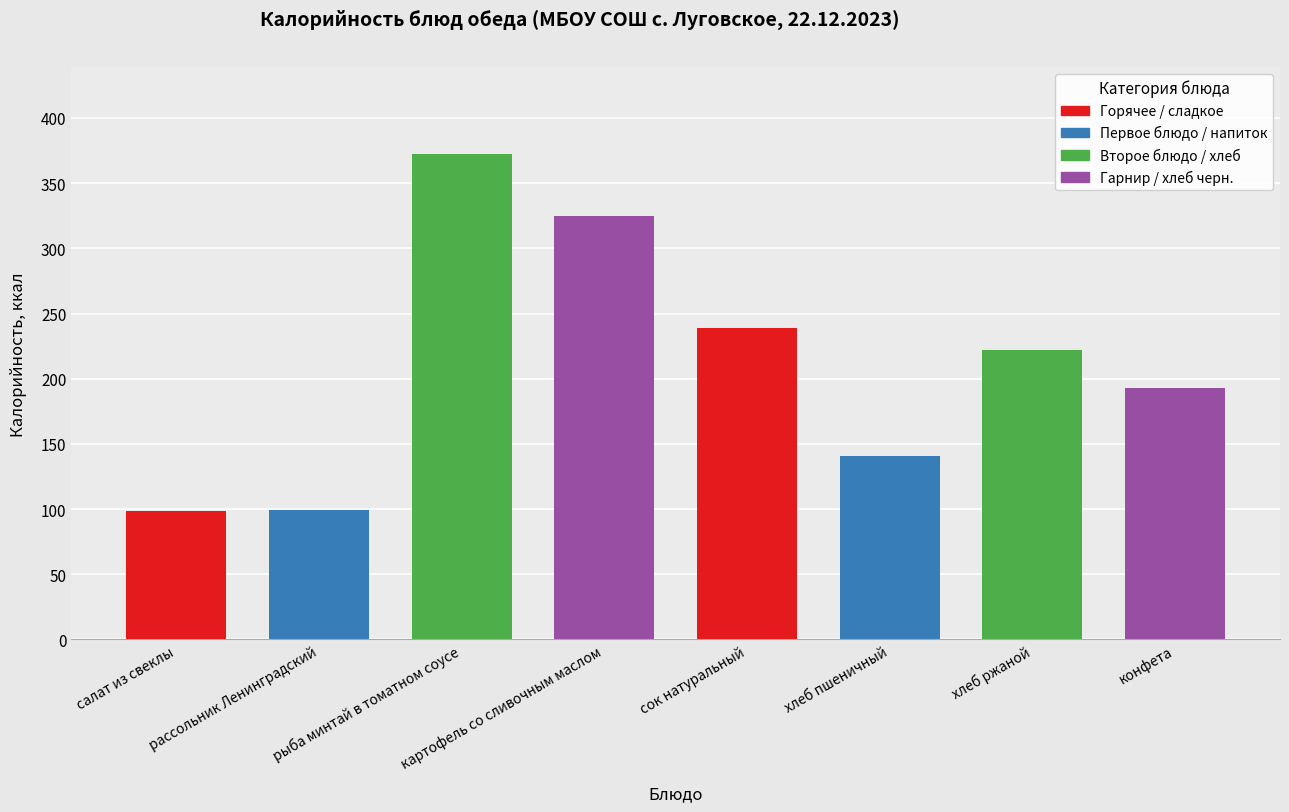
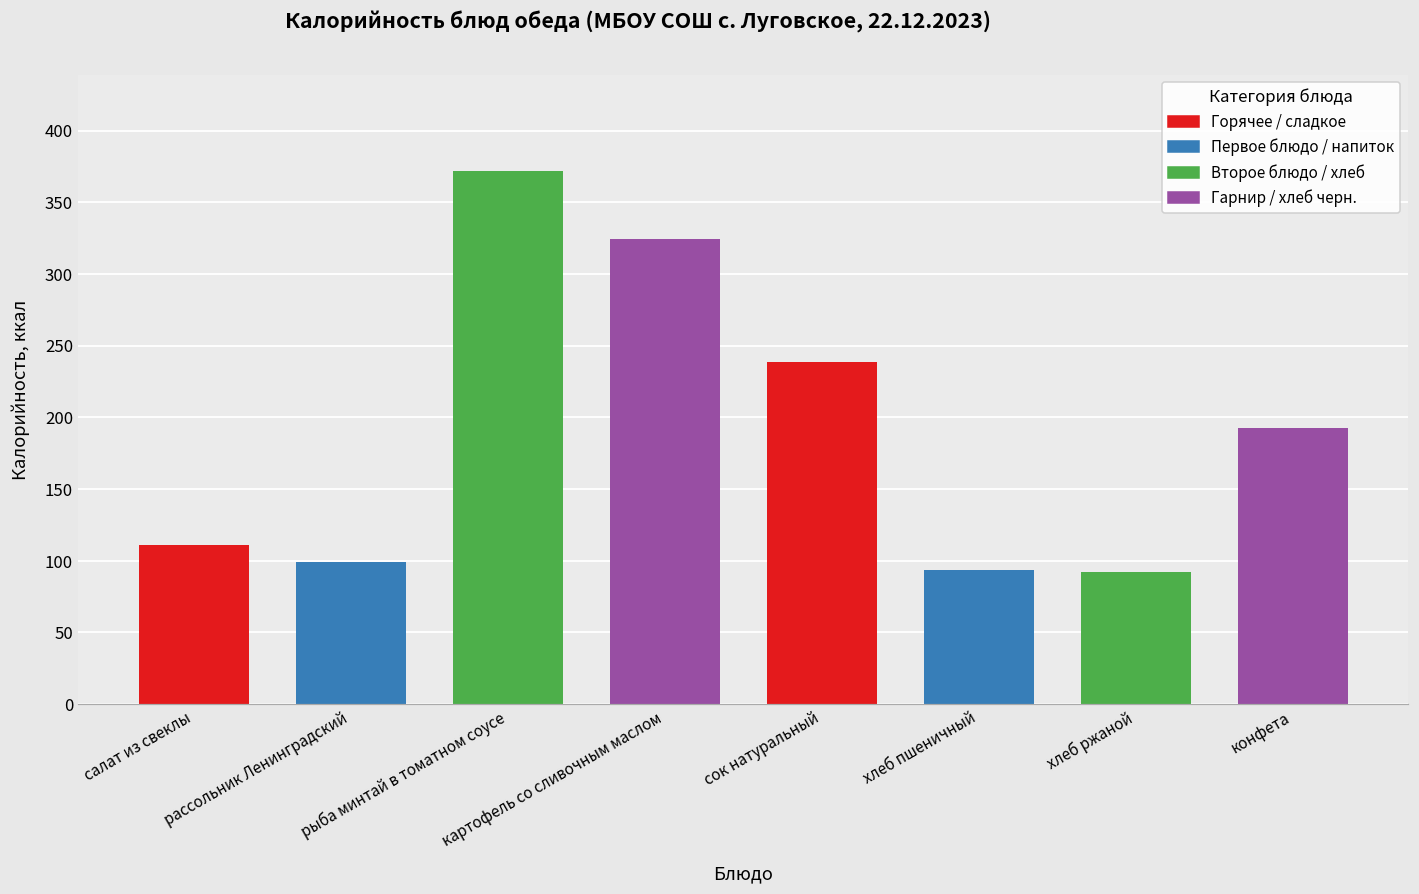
салат из свеклы: 99 -> 111
хлеб пшеничный: 141 -> 94
хлеб ржаной: 222 -> 92
